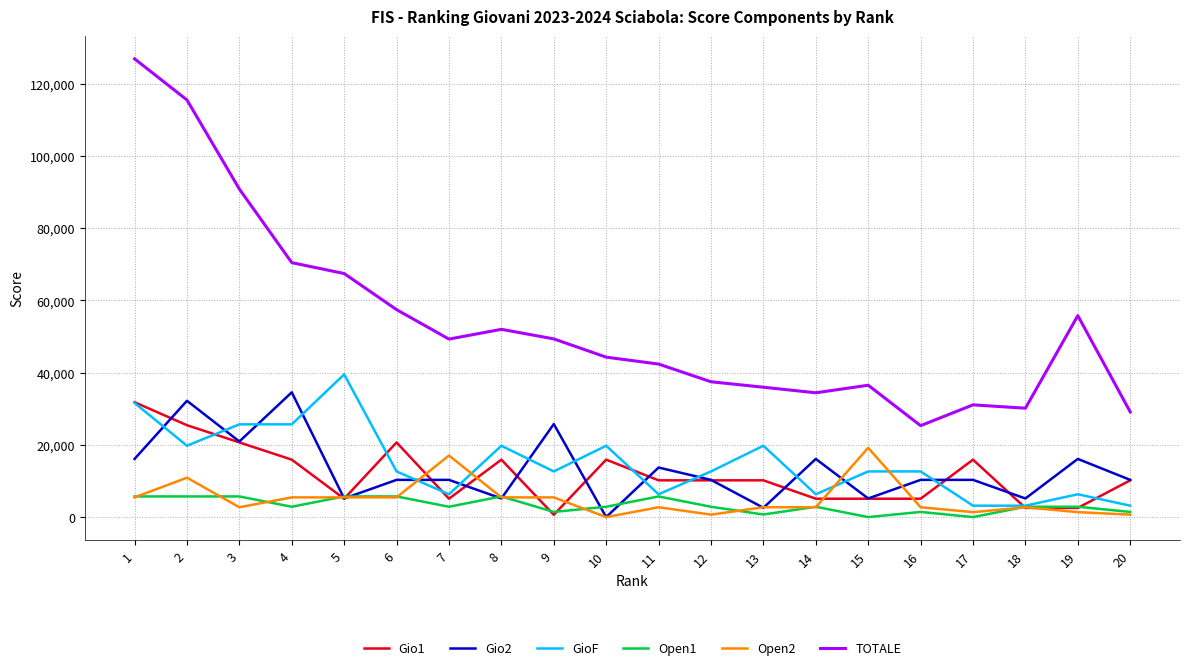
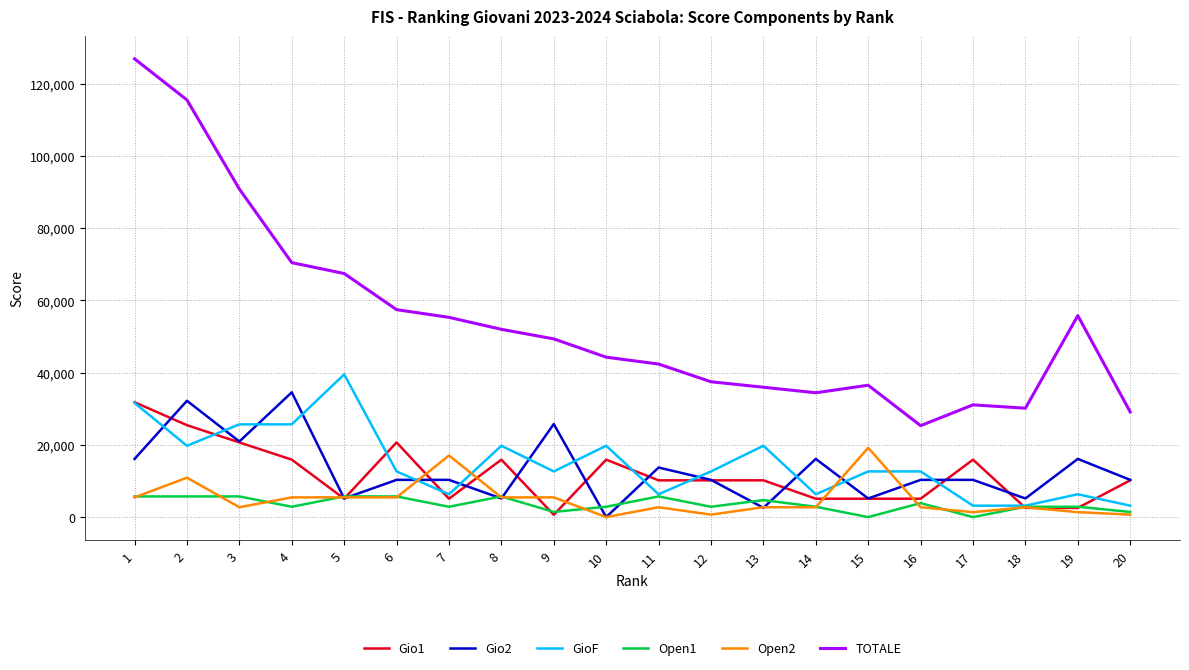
TOTALE, 7: 49,000 -> 55,000
Open1, 13: 1,000 -> 5,000
Open1, 16: 1,000 -> 4,000
